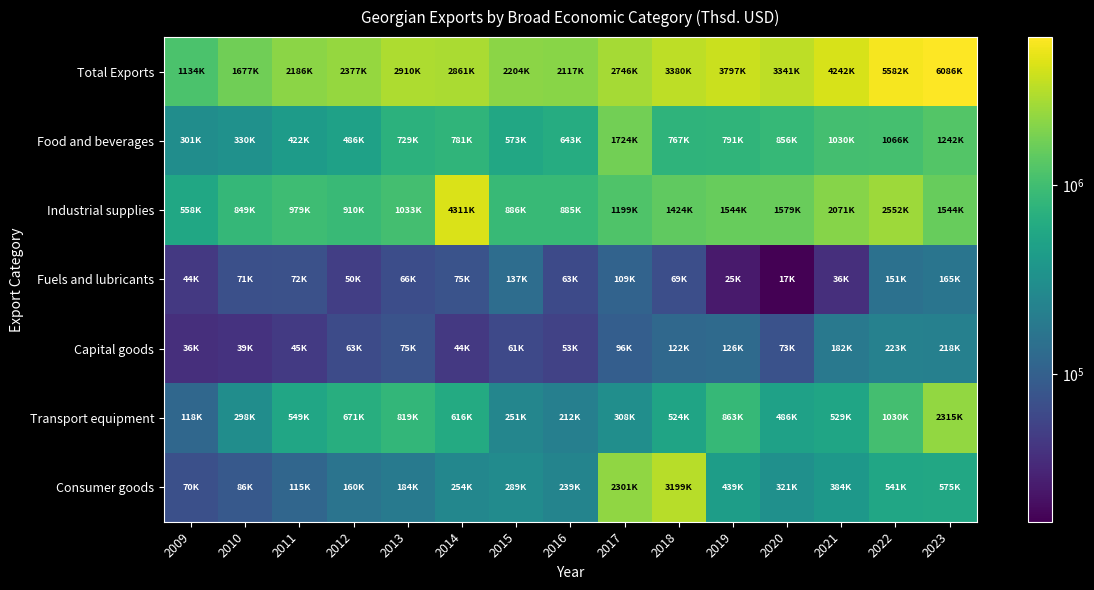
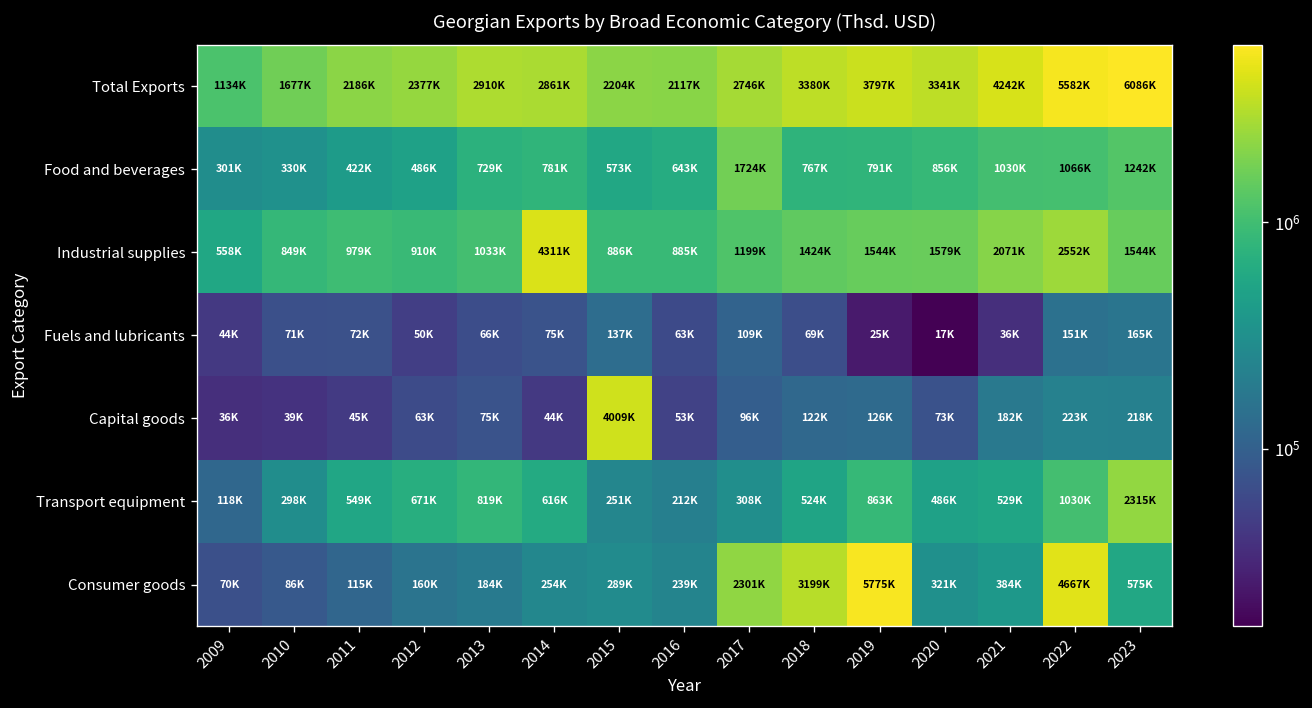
Capital goods, 2015: 61K -> 4009K
Consumer goods, 2019: 439K -> 5775K
Consumer goods, 2022: 541K -> 4667K
